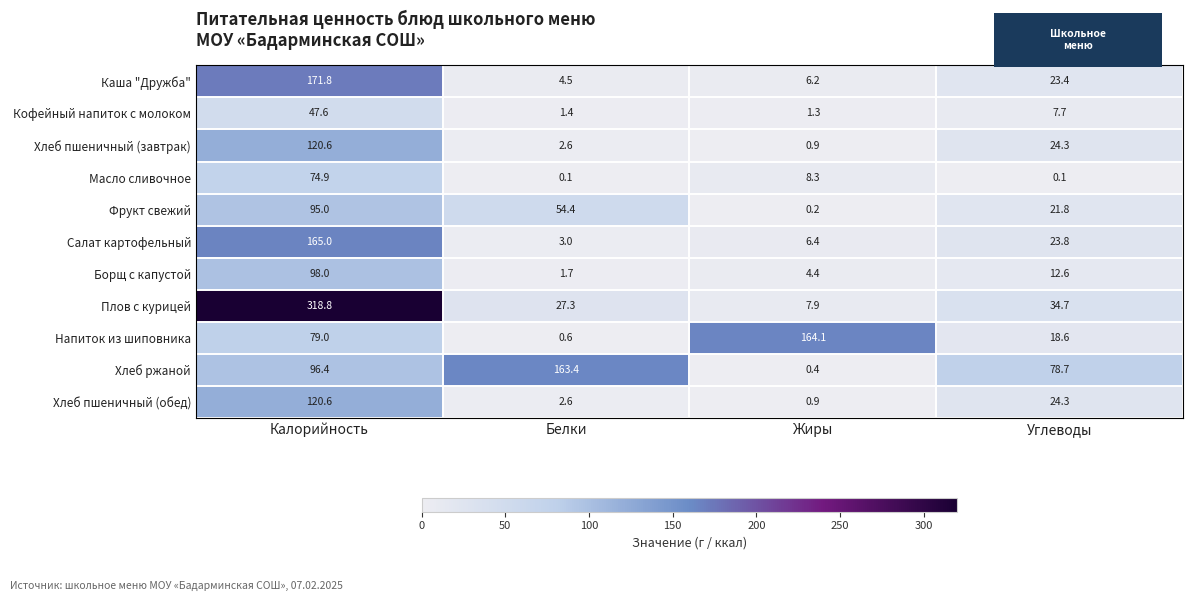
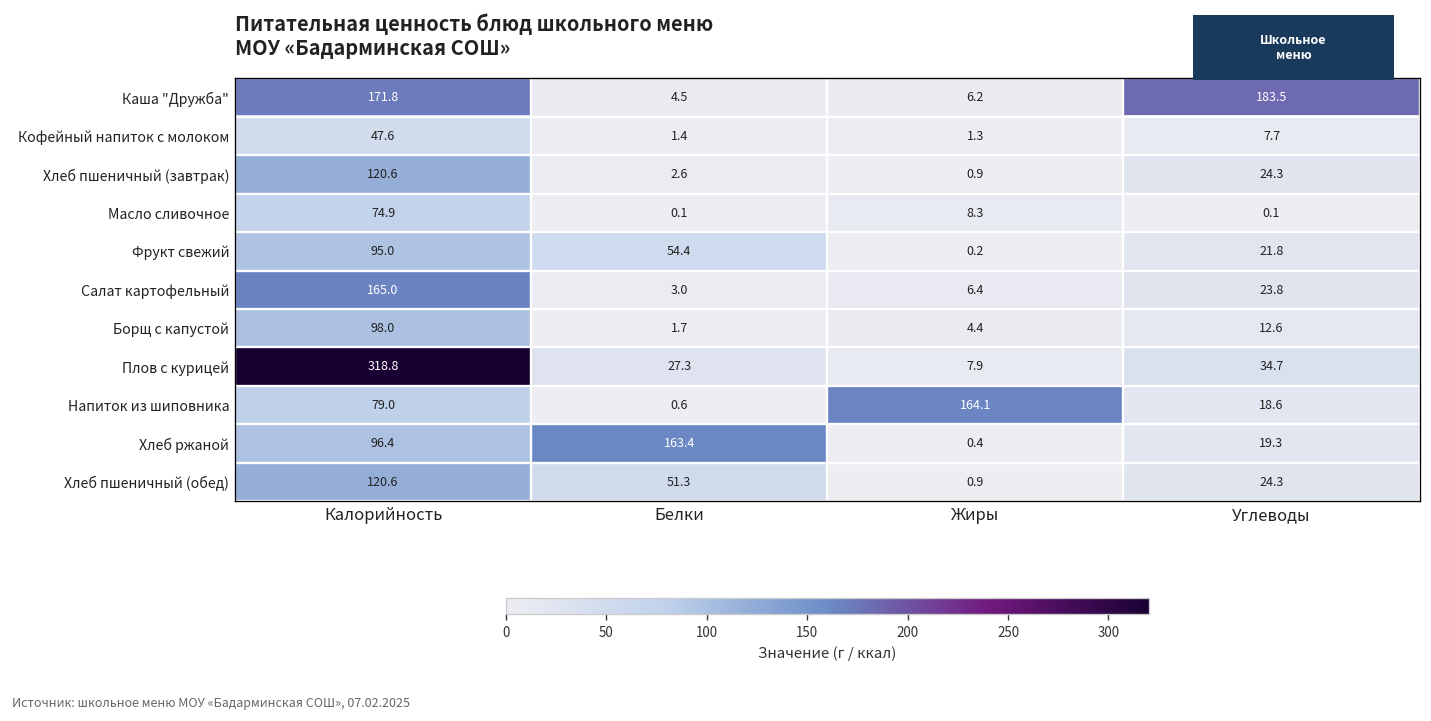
Каша "Дружба", Углеводы: 23.4 -> 183.5
Хлеб ржаной, Углеводы: 78.7 -> 19.3
Хлеб пшеничный (обед), Белки: 2.6 -> 51.3
